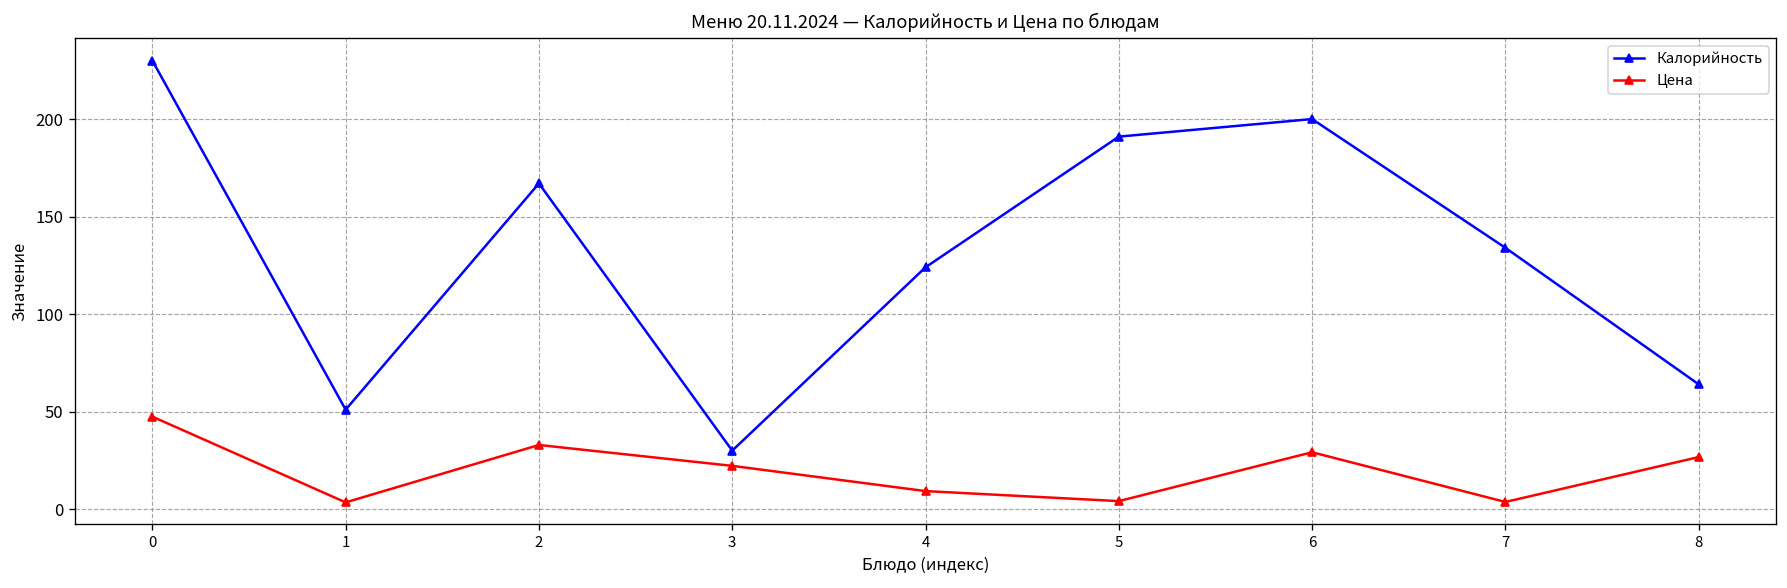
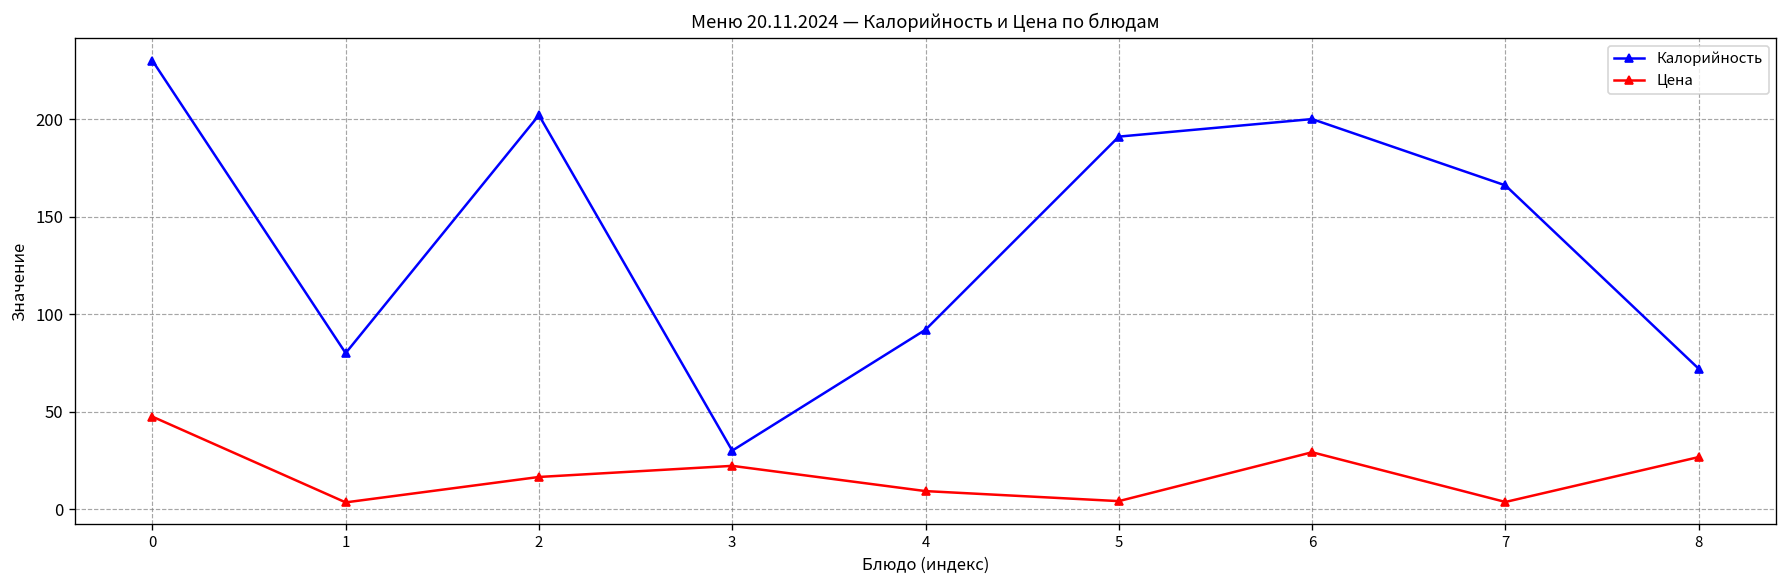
Калорийность, 1: 51 -> 80
Калорийность, 2: 167 -> 202
Цена, 2: 33 -> 17
Калорийность, 4: 124 -> 92
Калорийность, 7: 134 -> 166
Калорийность, 8: 64 -> 72
